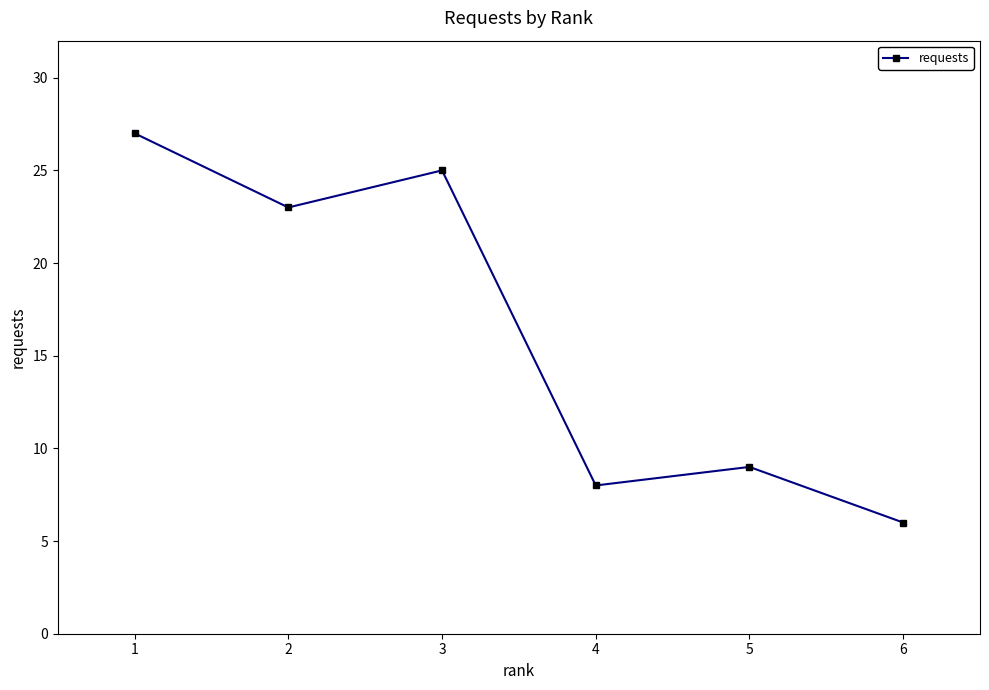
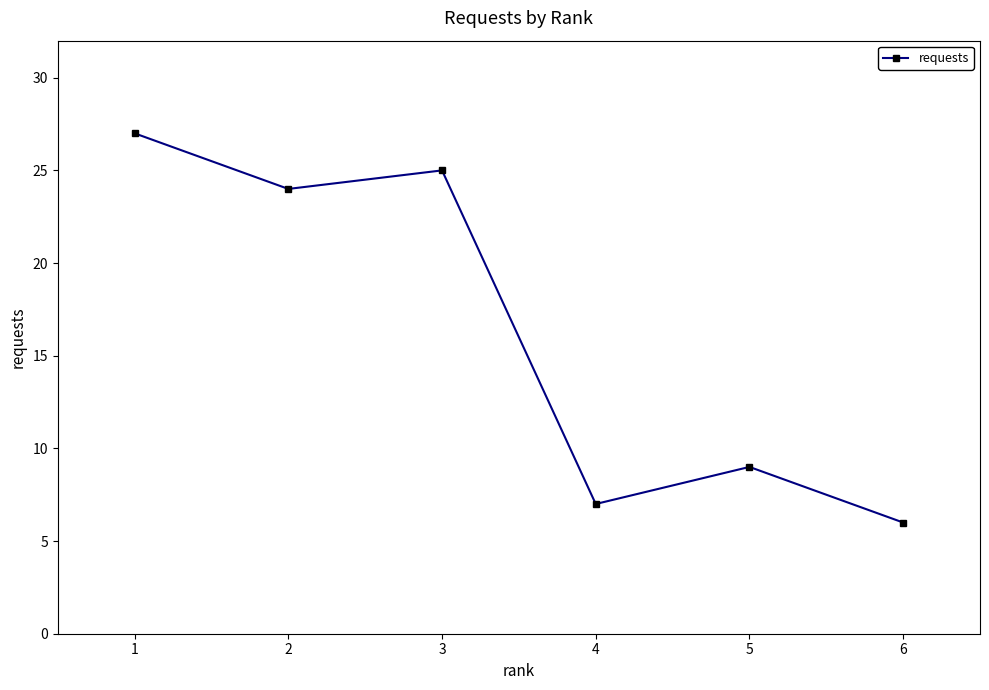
2: 23 -> 24
4: 8 -> 7
